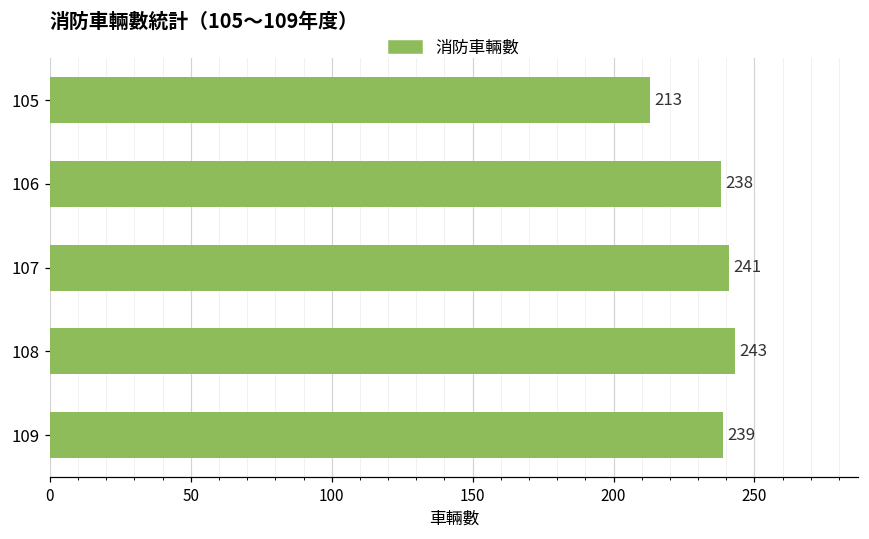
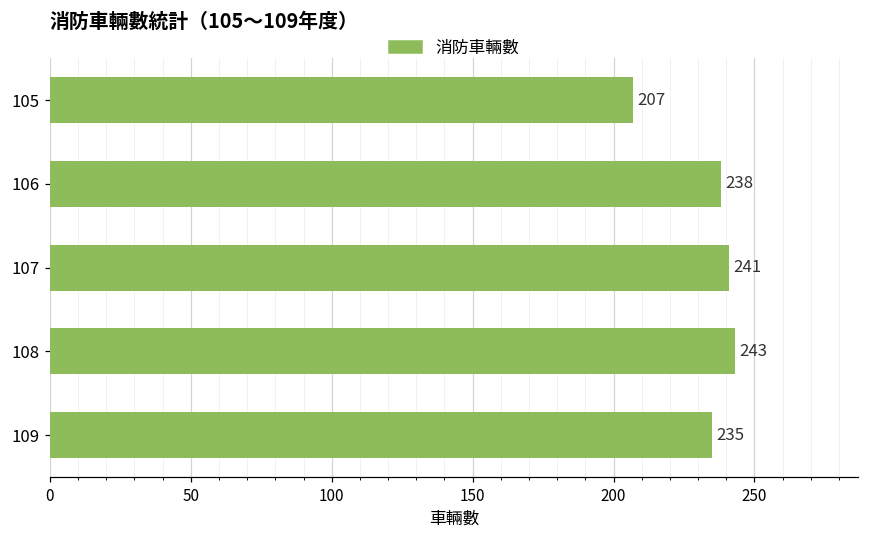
105: 213 -> 207
109: 239 -> 235
